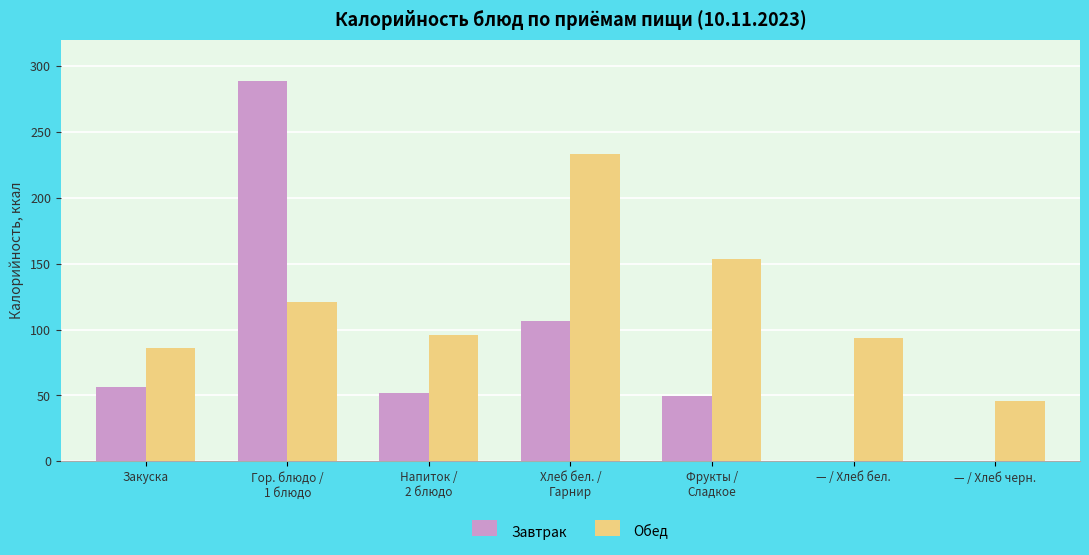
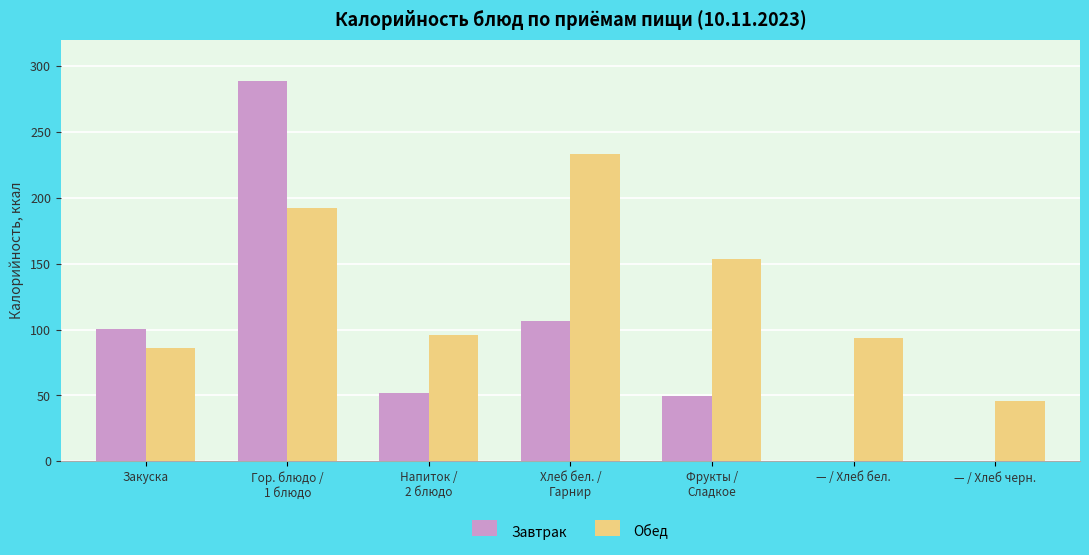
Завтрак, Закуска: 57 -> 100
Обед, Гор. блюдо / 1 блюдо: 121 -> 193
